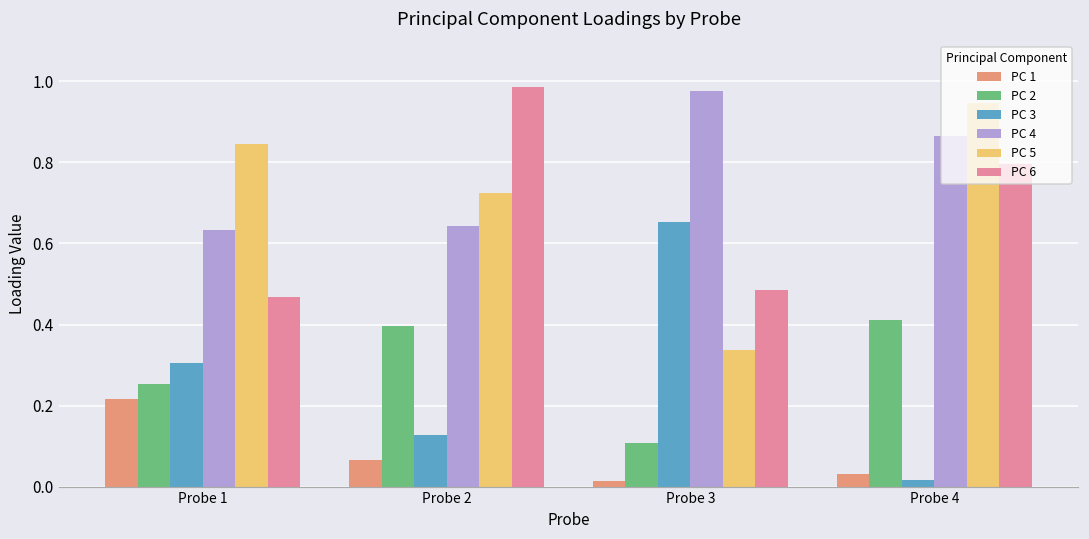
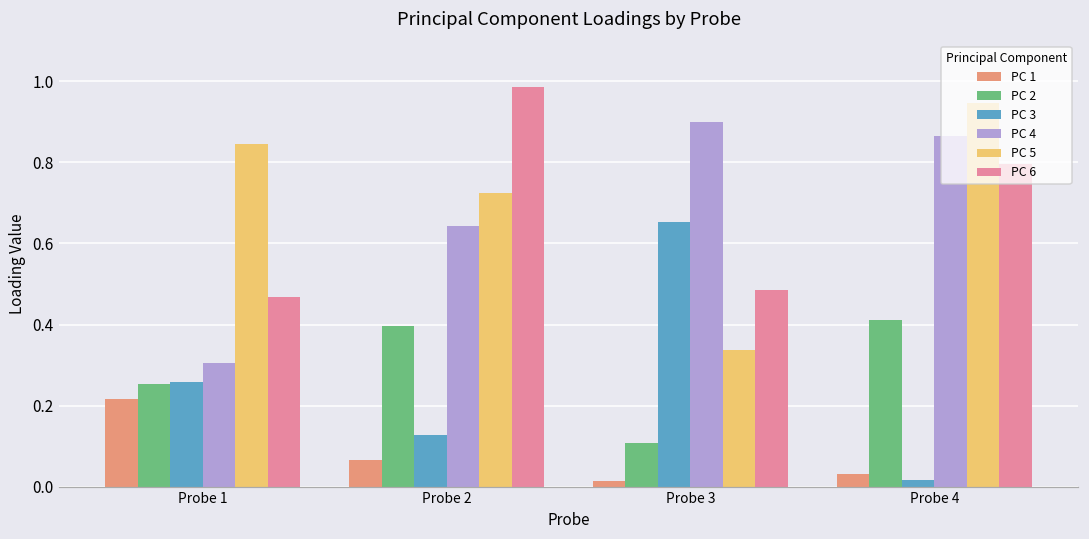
PC 3, Probe 1: 0.30 -> 0.26
PC 4, Probe 1: 0.63 -> 0.30
PC 4, Probe 3: 0.97 -> 0.90
